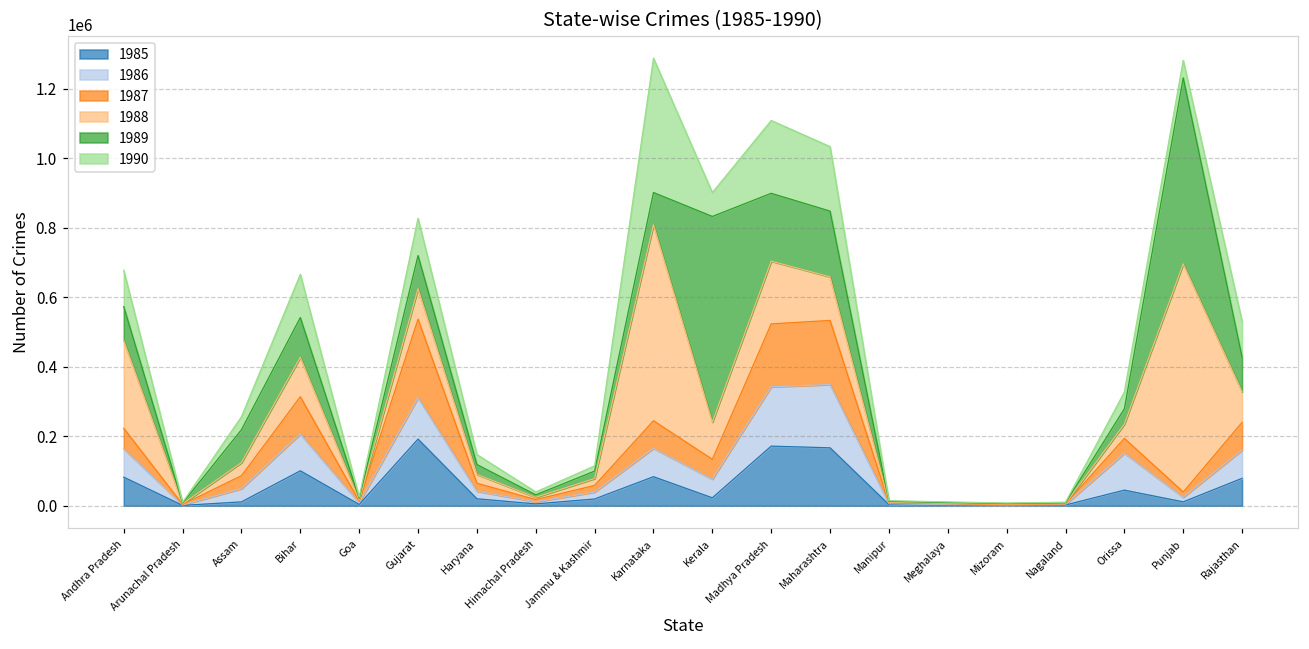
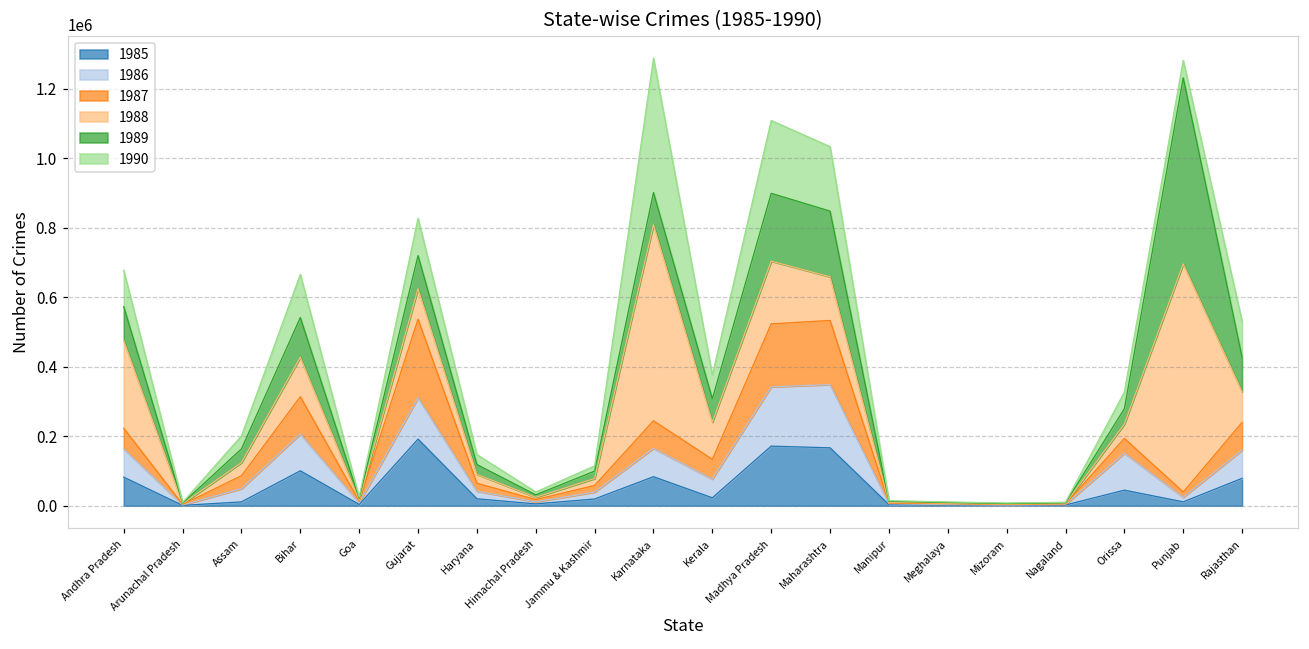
1989, Assam: 90000 -> 40000
1989, Kerala: 590000 -> 70000
